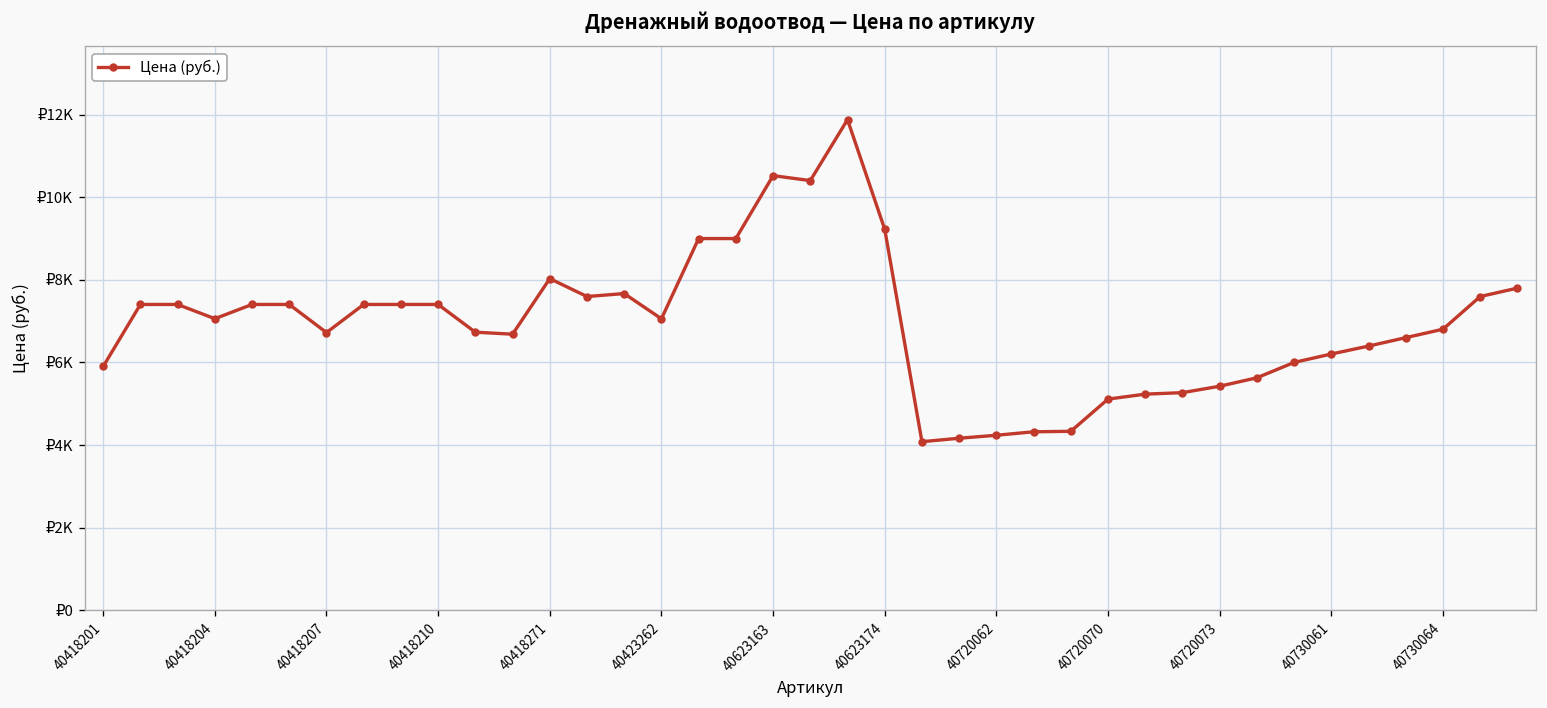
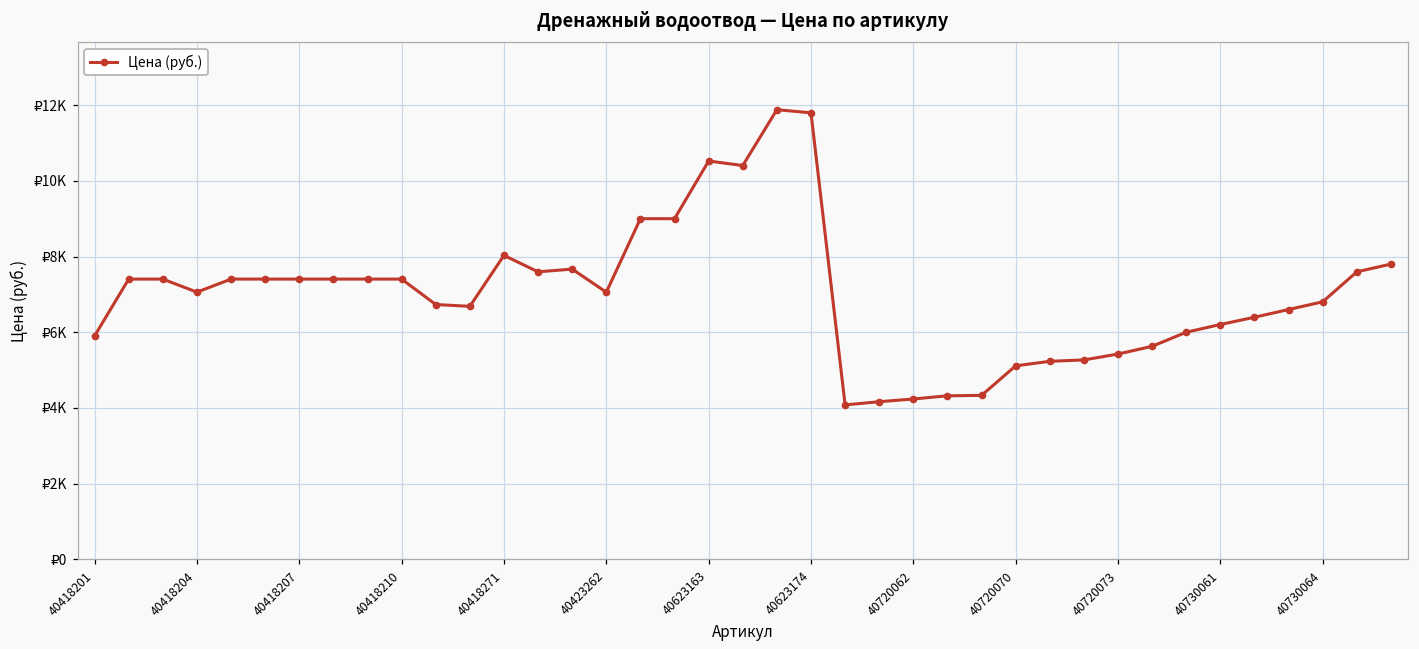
40418207: ₽6700 -> ₽7400
40623174: ₽9200 -> ₽11800
